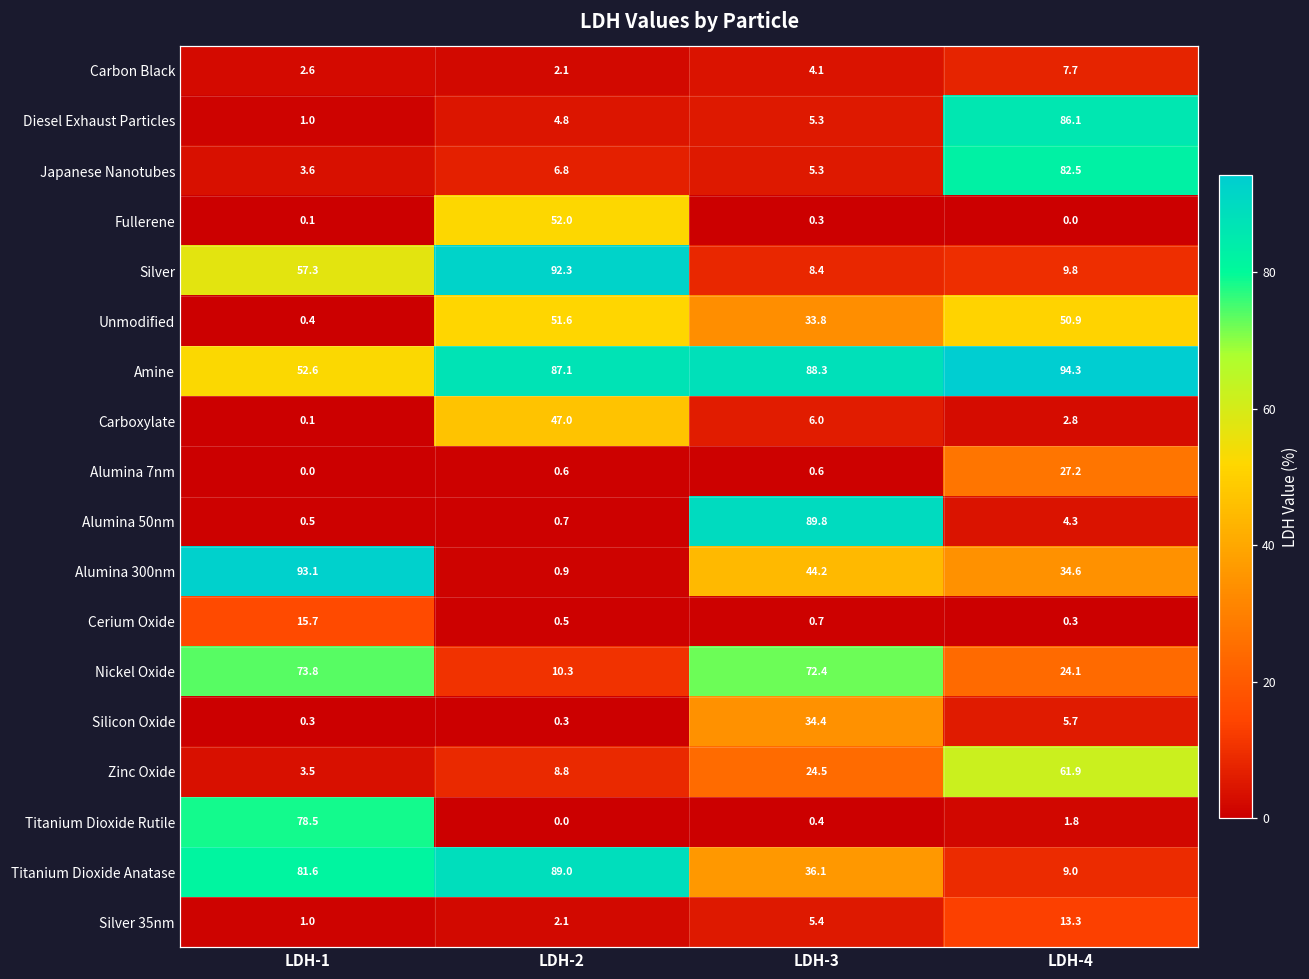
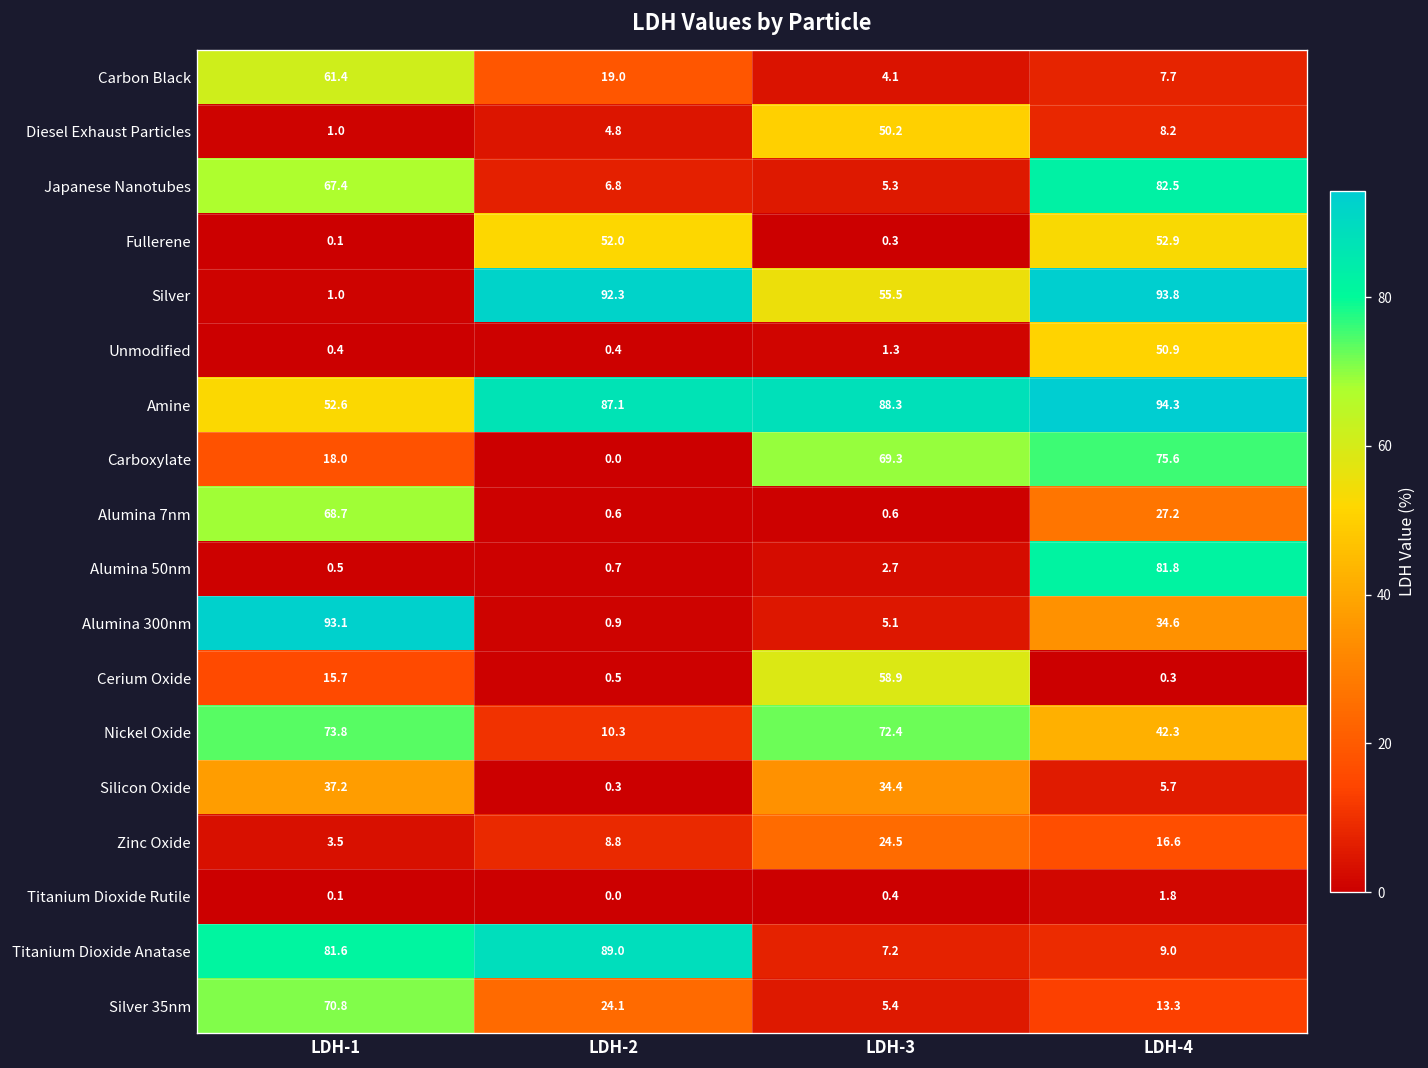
Carbon Black, LDH-1: 2.6 -> 61.4
Carbon Black, LDH-2: 2.1 -> 19.0
Diesel Exhaust Particles, LDH-3: 5.3 -> 50.2
Diesel Exhaust Particles, LDH-4: 86.1 -> 8.2
Japanese Nanotubes, LDH-1: 3.6 -> 67.4
Fullerene, LDH-4: 0.0 -> 52.9
Silver, LDH-1: 57.3 -> 1.0
Silver, LDH-3: 8.4 -> 55.5
Silver, LDH-4: 9.8 -> 93.8
Unmodified, LDH-2: 51.6 -> 0.4
Unmodified, LDH-3: 33.8 -> 1.3
Carboxylate, LDH-1: 0.1 -> 18.0
Carboxylate, LDH-2: 47.0 -> 0.0
Carboxylate, LDH-3: 6.0 -> 69.3
Carboxylate, LDH-4: 2.8 -> 75.6
Alumina 7nm, LDH-1: 0.0 -> 68.7
Alumina 50nm, LDH-3: 89.8 -> 2.7
Alumina 50nm, LDH-4: 4.3 -> 81.8
Alumina 300nm, LDH-3: 44.2 -> 5.1
Cerium Oxide, LDH-3: 0.7 -> 58.9
Nickel Oxide, LDH-4: 24.1 -> 42.3
Silicon Oxide, LDH-1: 0.3 -> 37.2
Zinc Oxide, LDH-4: 61.9 -> 16.6
Titanium Dioxide Rutile, LDH-1: 78.5 -> 0.1
Titanium Dioxide Anatase, LDH-3: 36.1 -> 7.2
Silver 35nm, LDH-1: 1.0 -> 70.8
Silver 35nm, LDH-2: 2.1 -> 24.1
